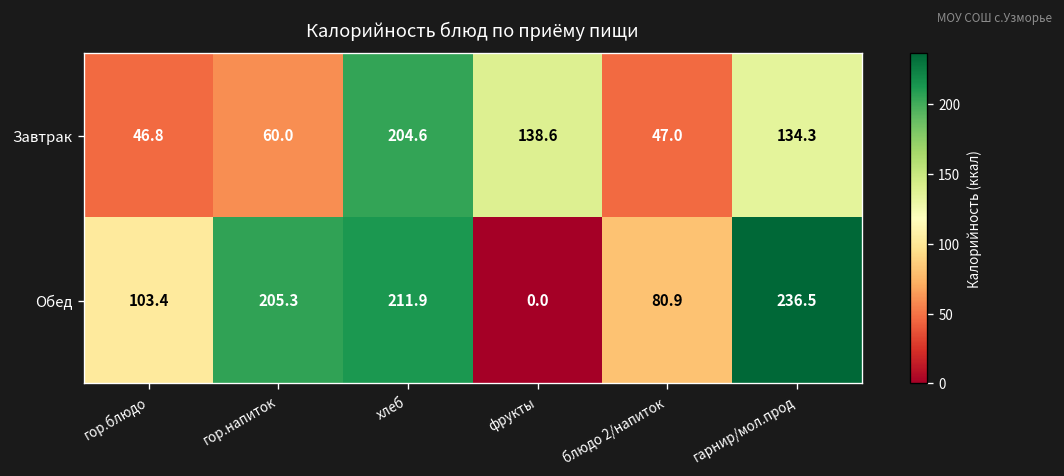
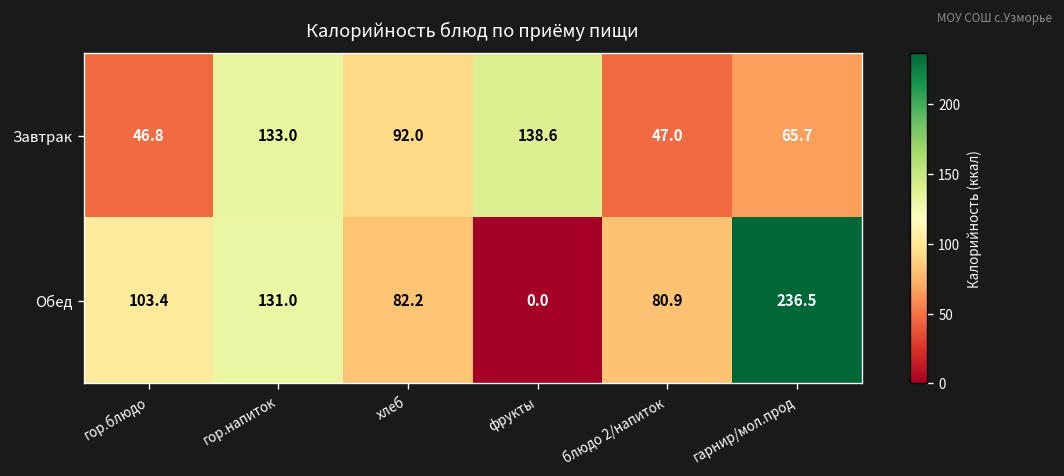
Завтрак, гор.напиток: 60.0 -> 133.0
Завтрак, хлеб: 204.6 -> 92.0
Завтрак, гарнир/мол.прод: 134.3 -> 65.7
Обед, гор.напиток: 205.3 -> 131.0
Обед, хлеб: 211.9 -> 82.2
